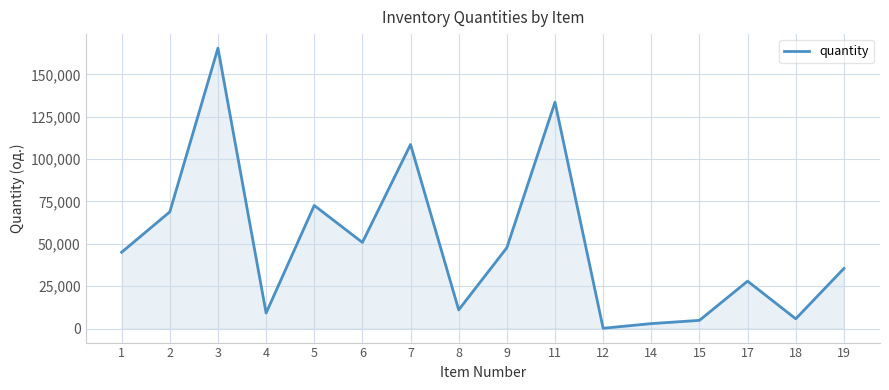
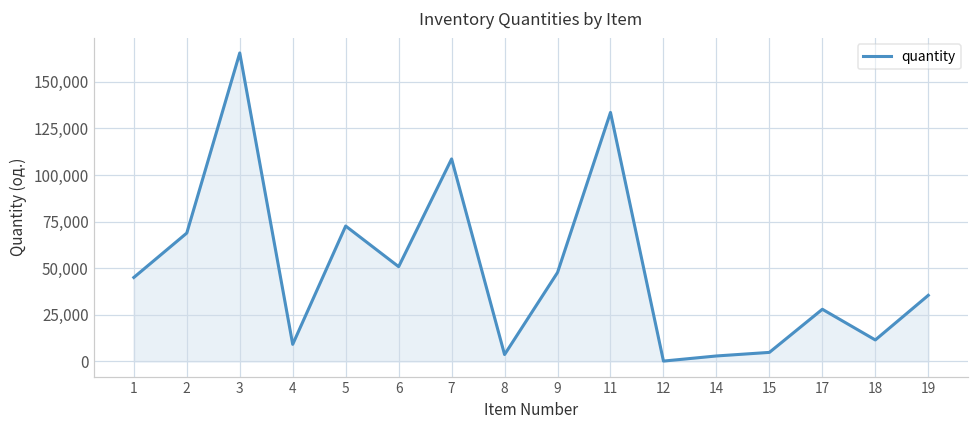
8: 11,000 -> 4,000
18: 6,000 -> 12,000
